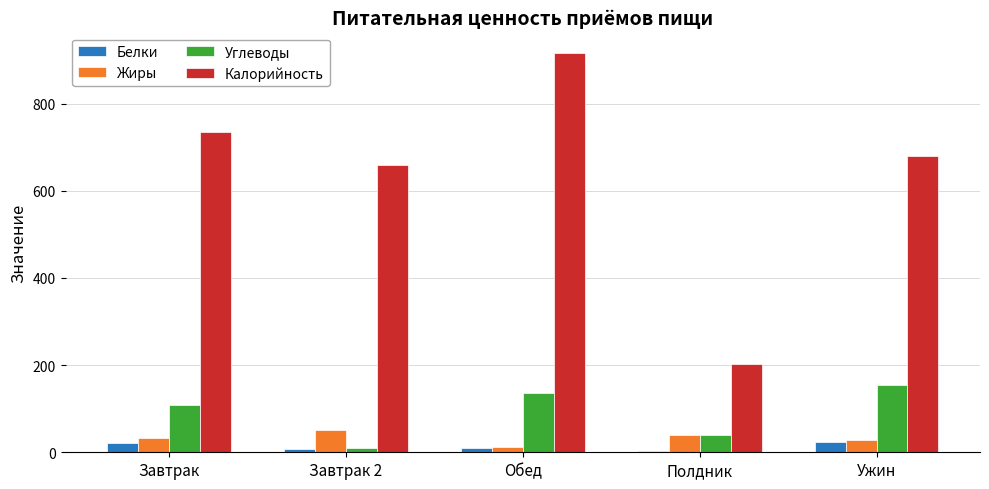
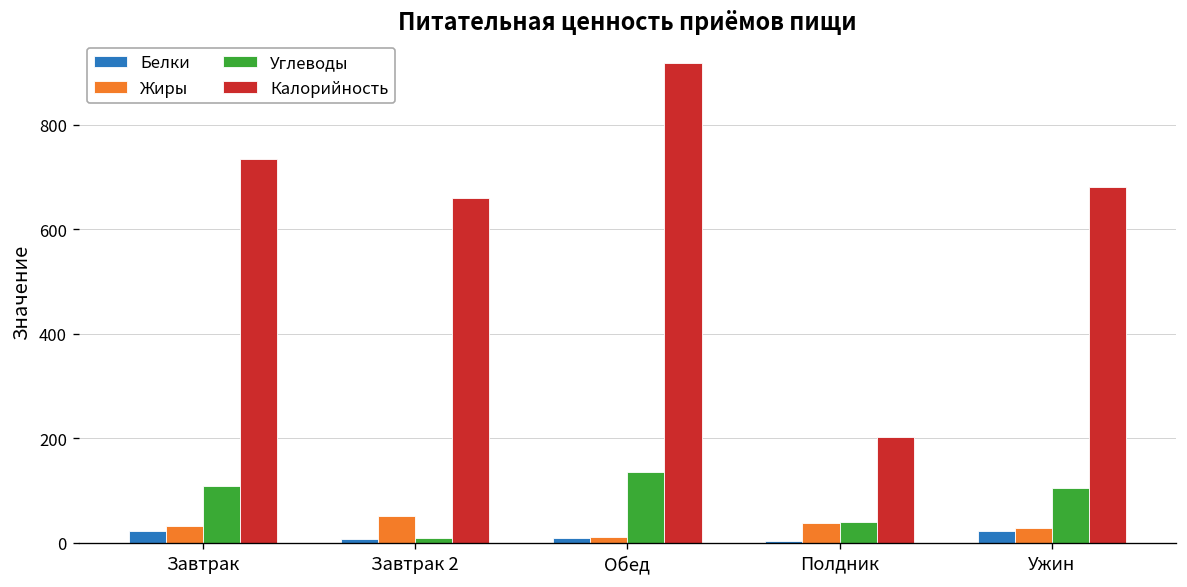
Углеводы, Ужин: 160 -> 100
